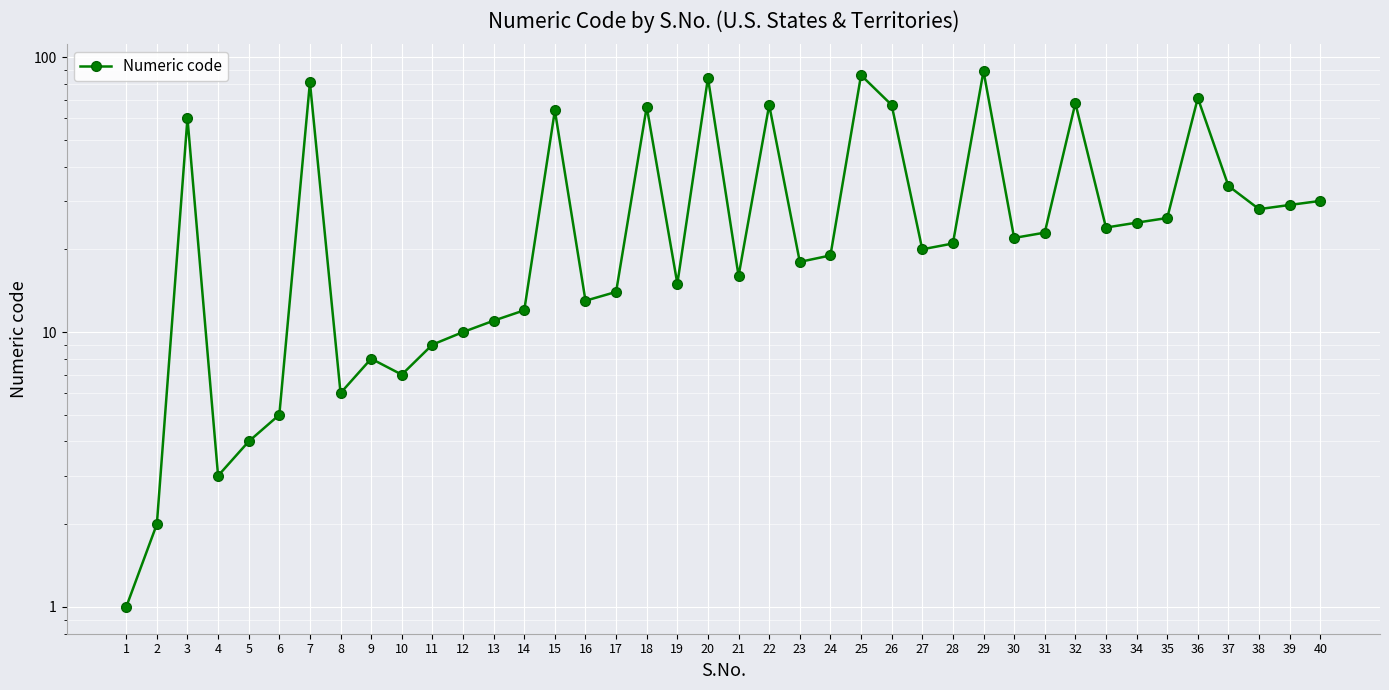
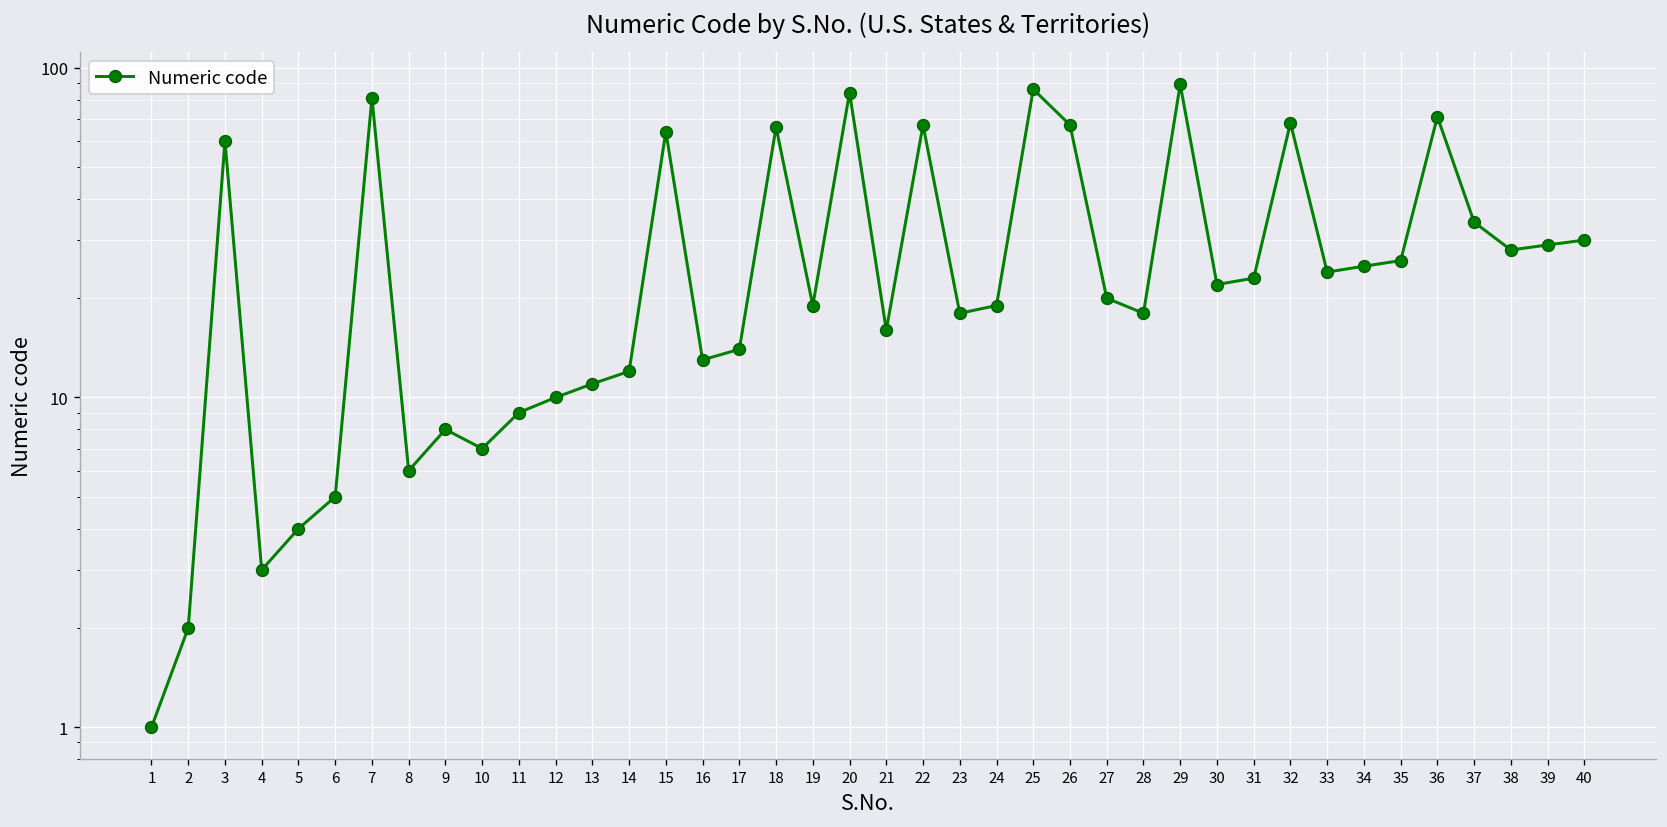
19: 15 -> 19
28: 21 -> 18
